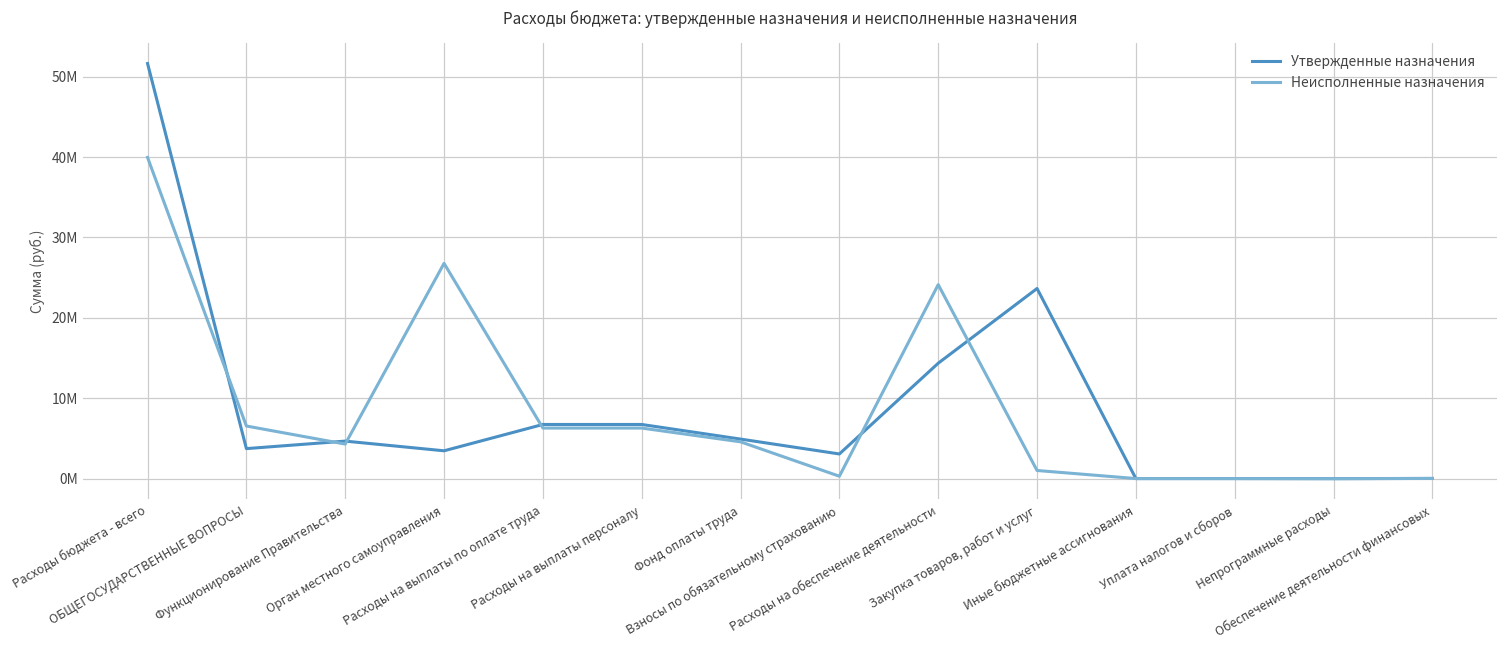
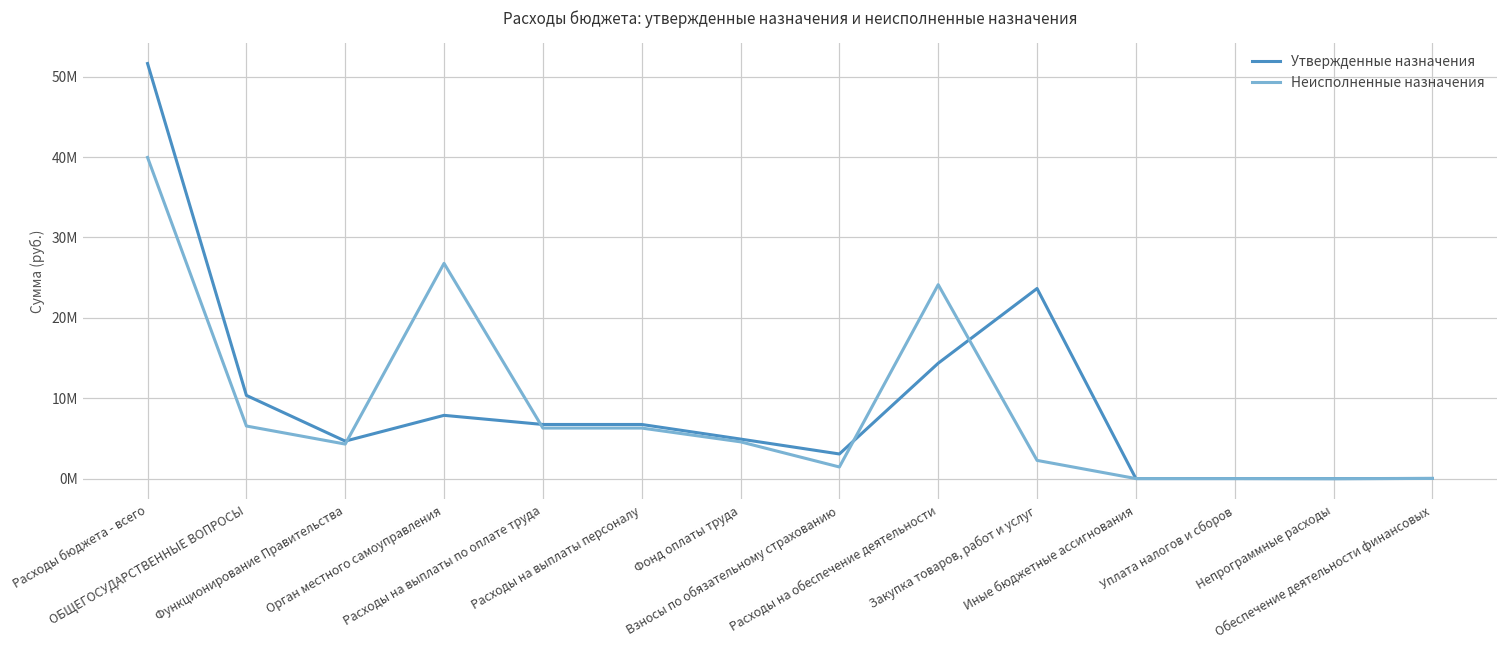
Утвержденные назначения, ОБЩЕГОСУДАРСТВЕННЫЕ ВОПРОСЫ: 4000000 -> 10000000
Утвержденные назначения, Орган местного самоуправления: 3000000 -> 8000000
Неисполненные назначения, Взносы по обязательному страхованию: 0 -> 1000000
Неисполненные назначения, Закупка товаров, работ и услуг: 1000000 -> 2000000
